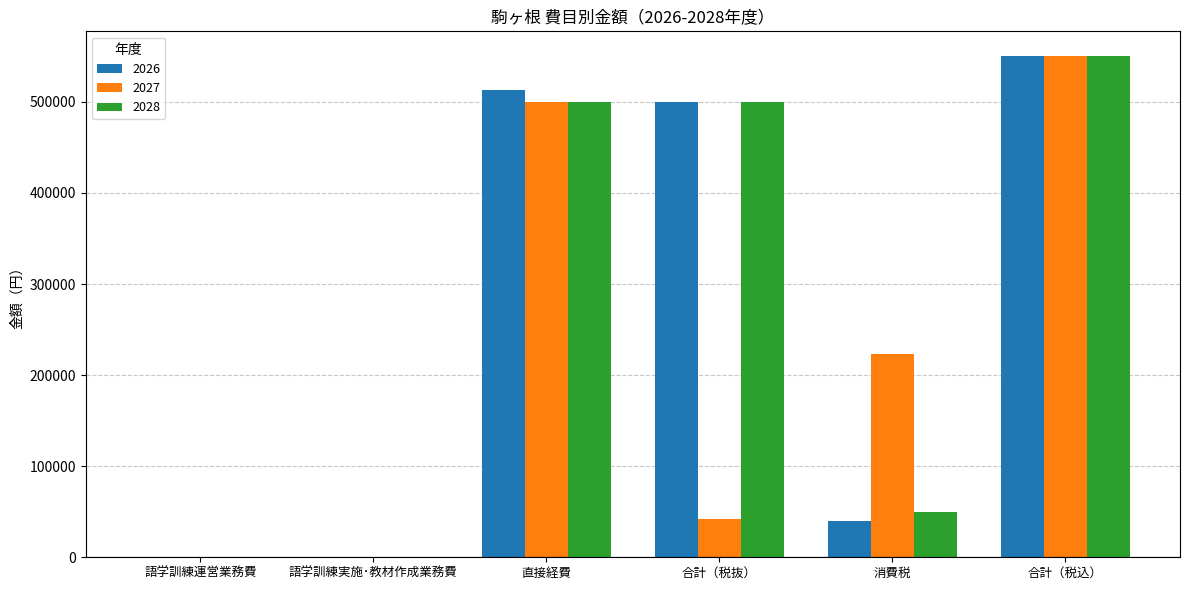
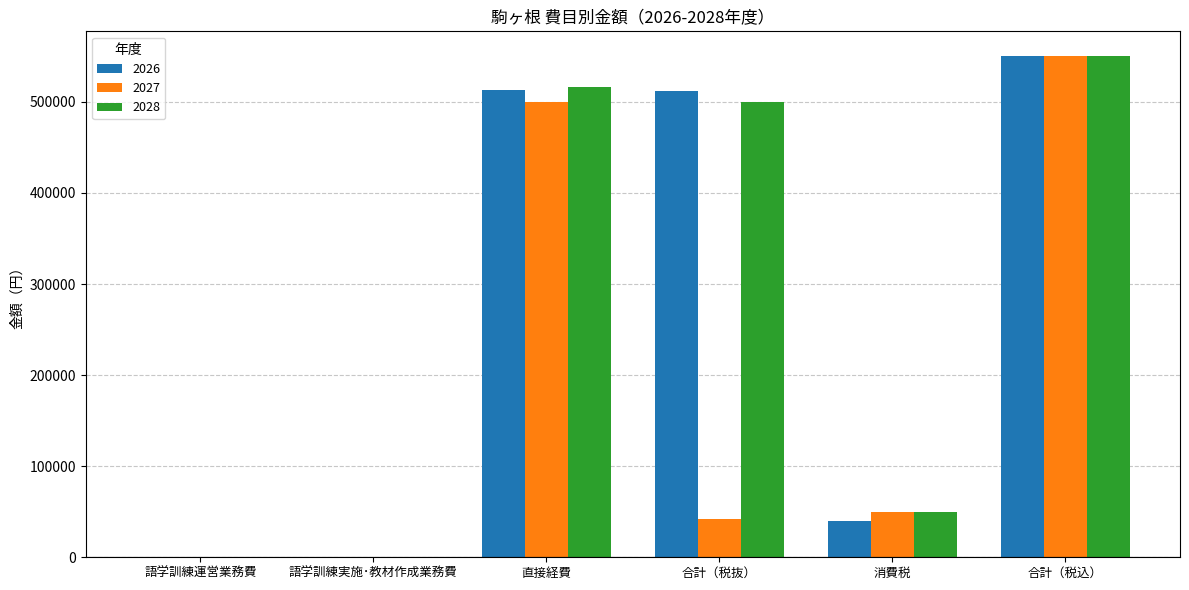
2028, 直接経費: 500000 -> 520000
2026, 合計（税抜）: 500000 -> 510000
2027, 消費税: 220000 -> 50000
